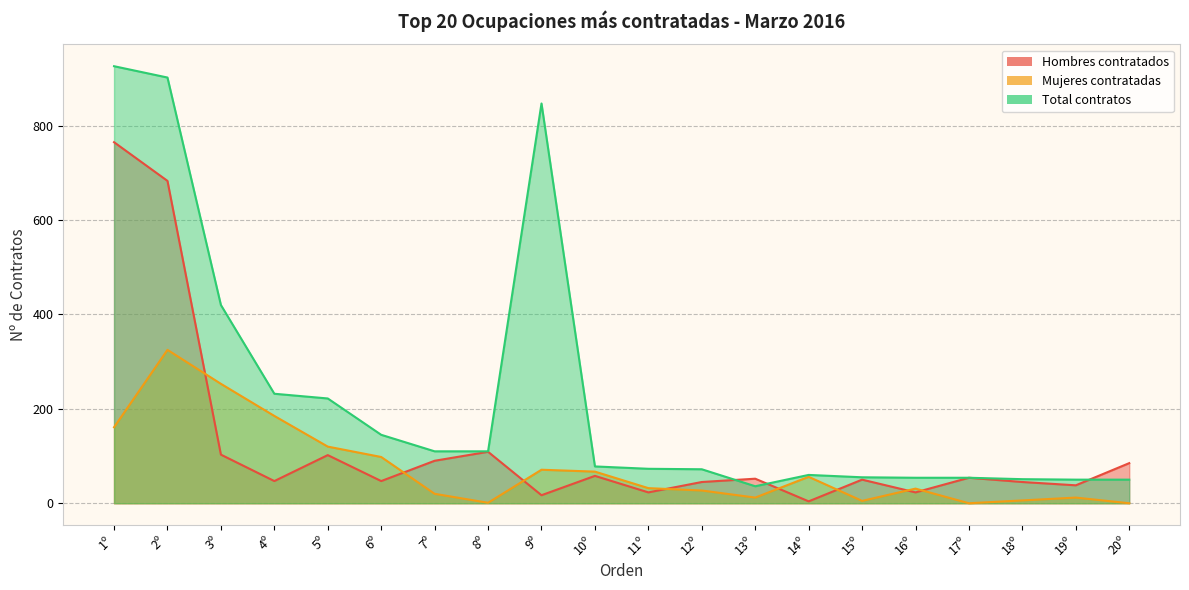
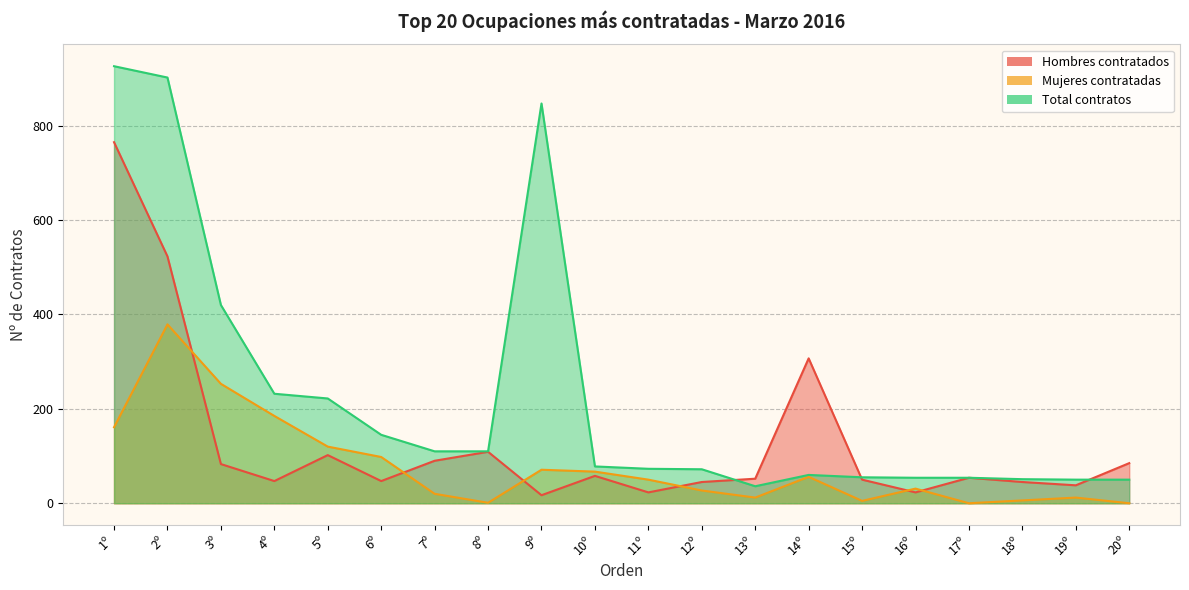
Hombres contratados, 2º: 680 -> 520
Mujeres contratadas, 2º: 330 -> 380
Hombres contratados, 3º: 100 -> 80
Mujeres contratadas, 11º: 30 -> 50
Hombres contratados, 14º: 0 -> 310
